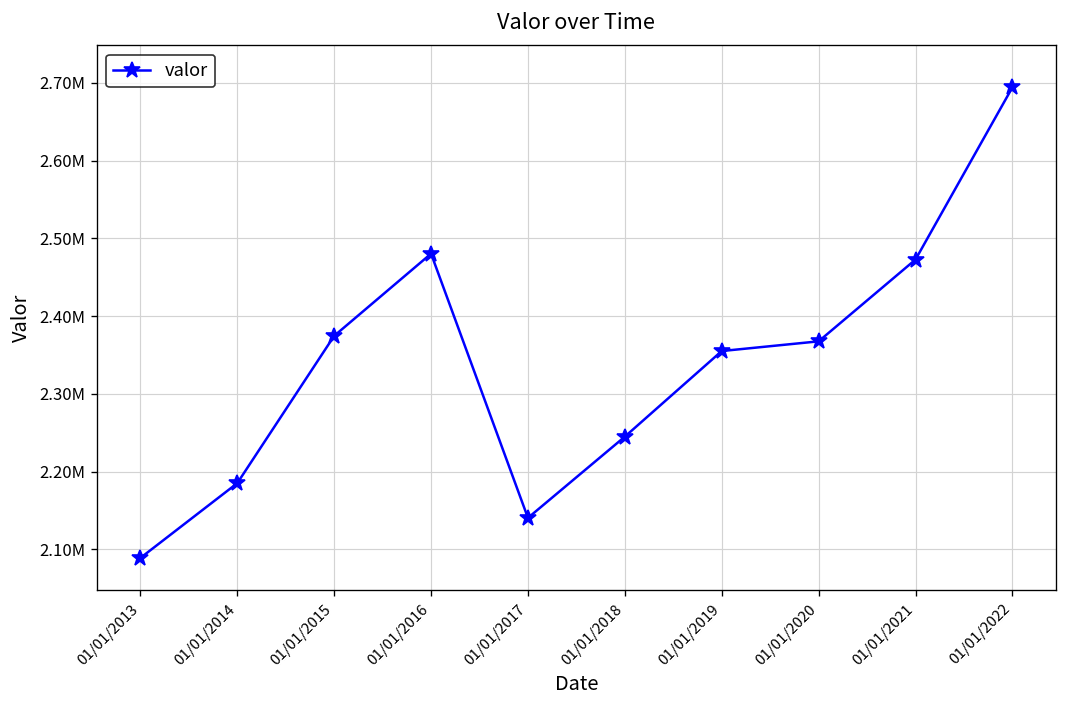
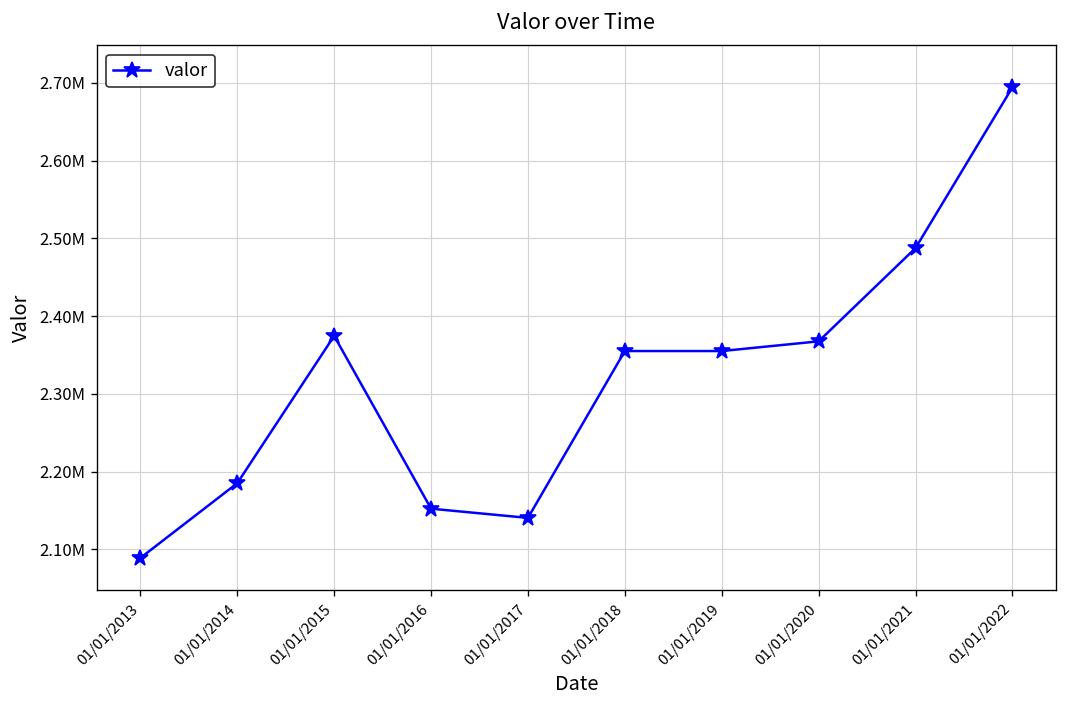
01/01/2016: 2480000 -> 2150000
01/01/2018: 2240000 -> 2350000
01/01/2021: 2470000 -> 2490000
